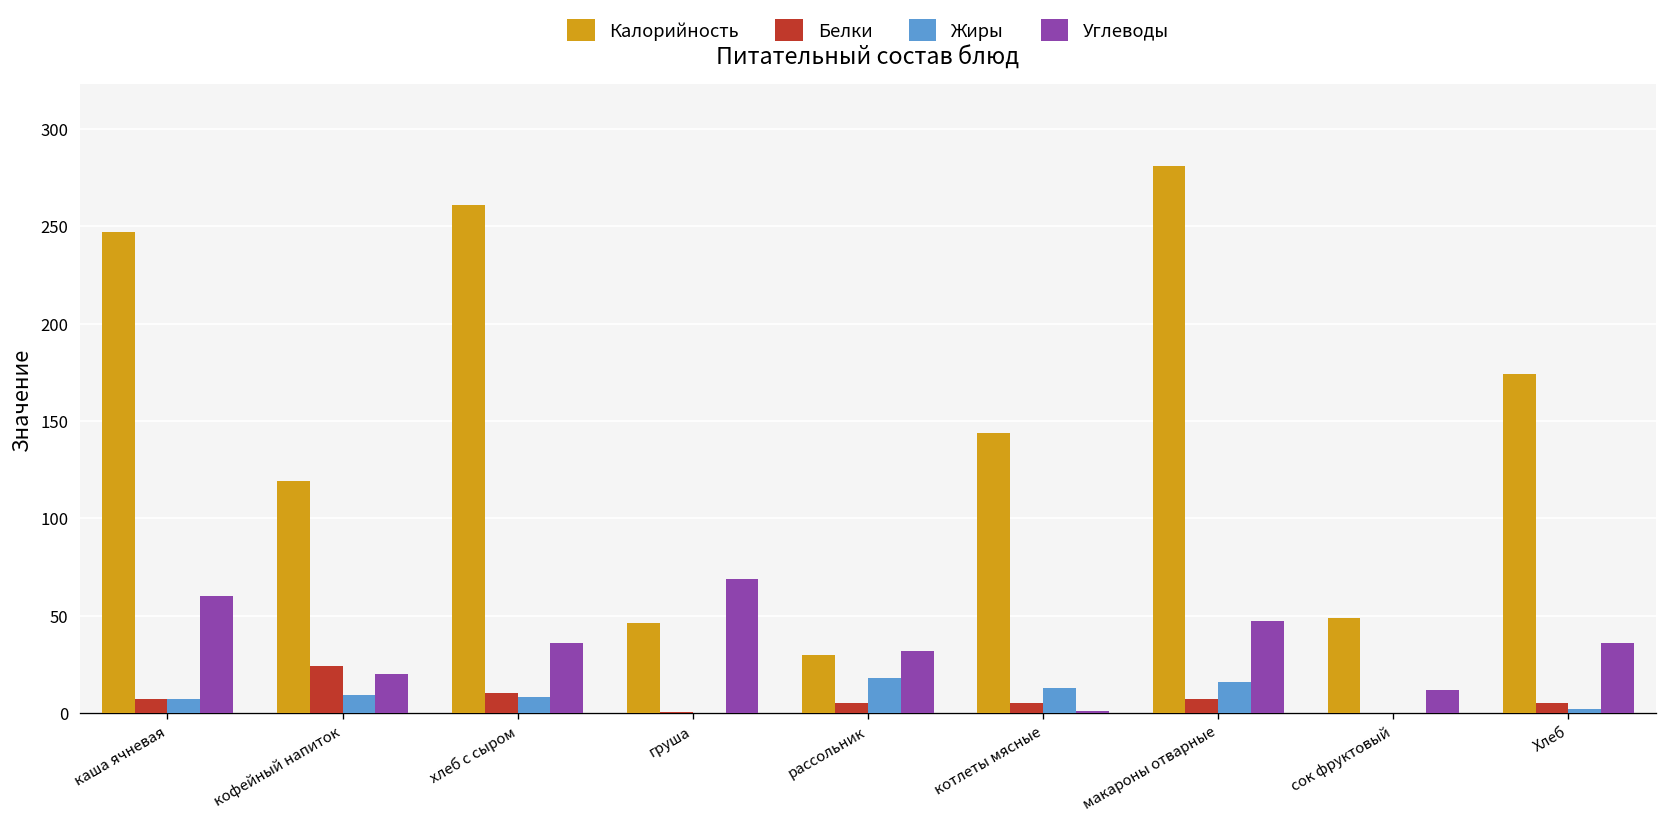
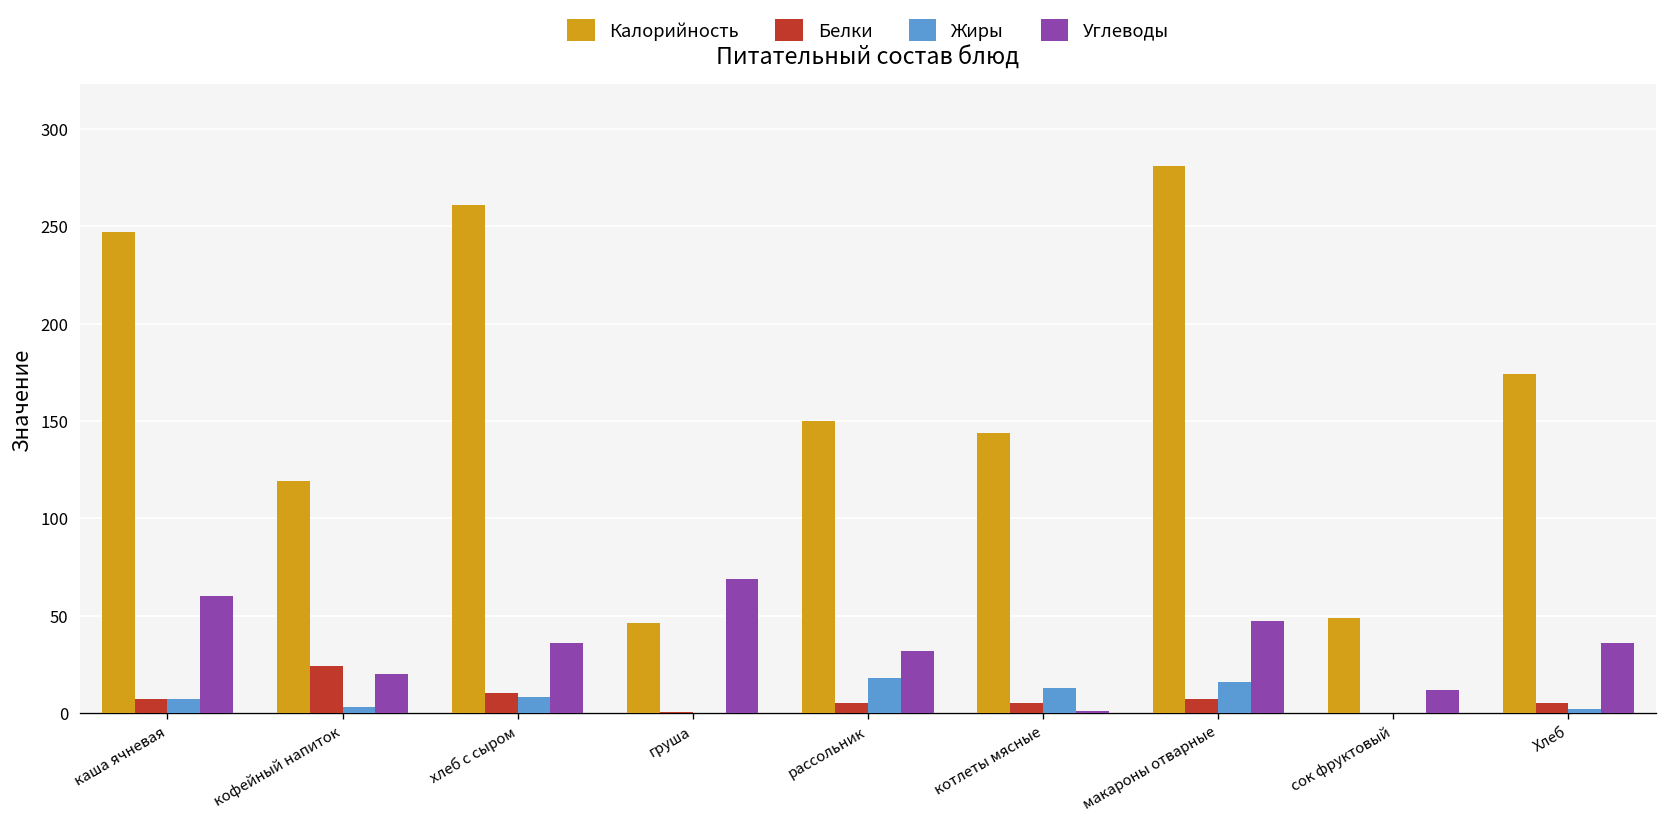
Жиры, кофейный напиток: 9 -> 3
Калорийность, рассольник: 30 -> 150
